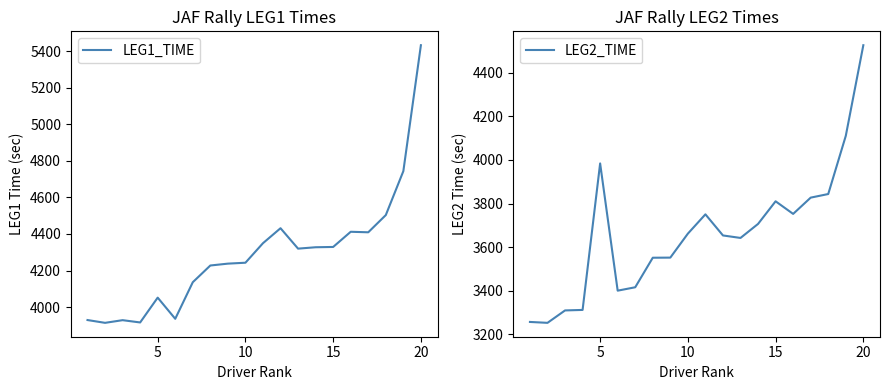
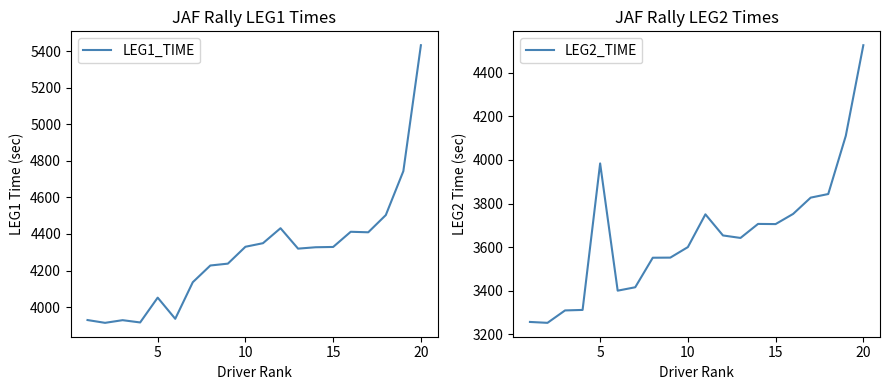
JAF Rally LEG1 Times, 10: 4240 -> 4330
JAF Rally LEG2 Times, 10: 3660 -> 3600
JAF Rally LEG2 Times, 15: 3810 -> 3710
